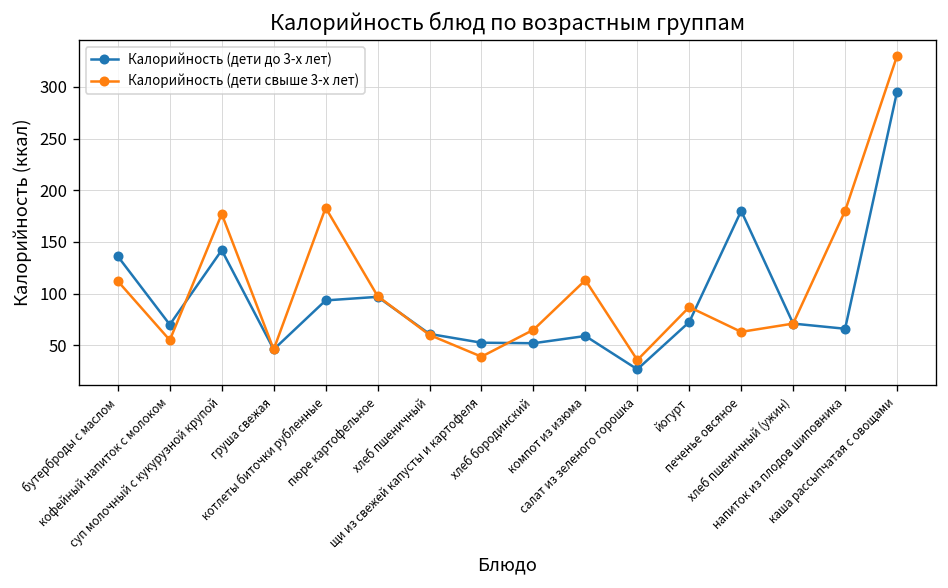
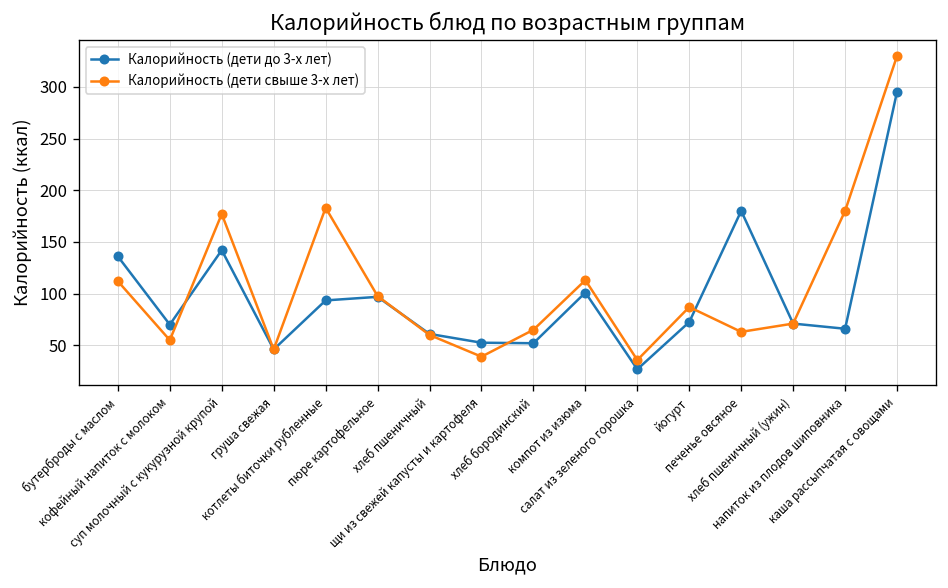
Калорийность (дети до 3-х лет), компот из изюма: 60 -> 100
